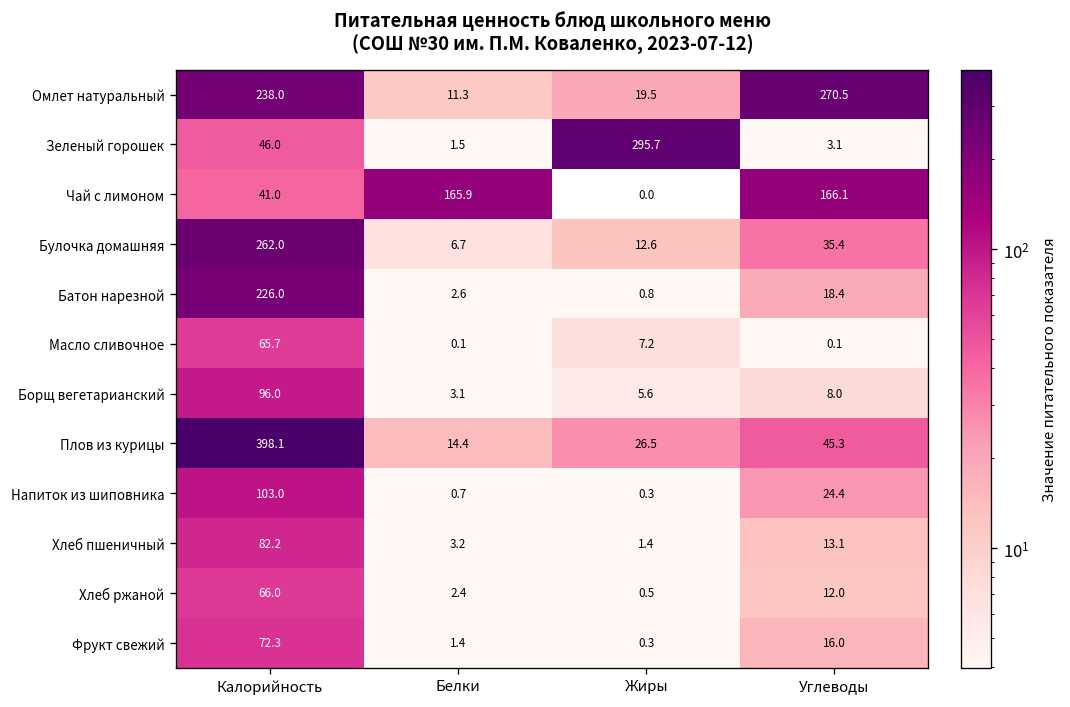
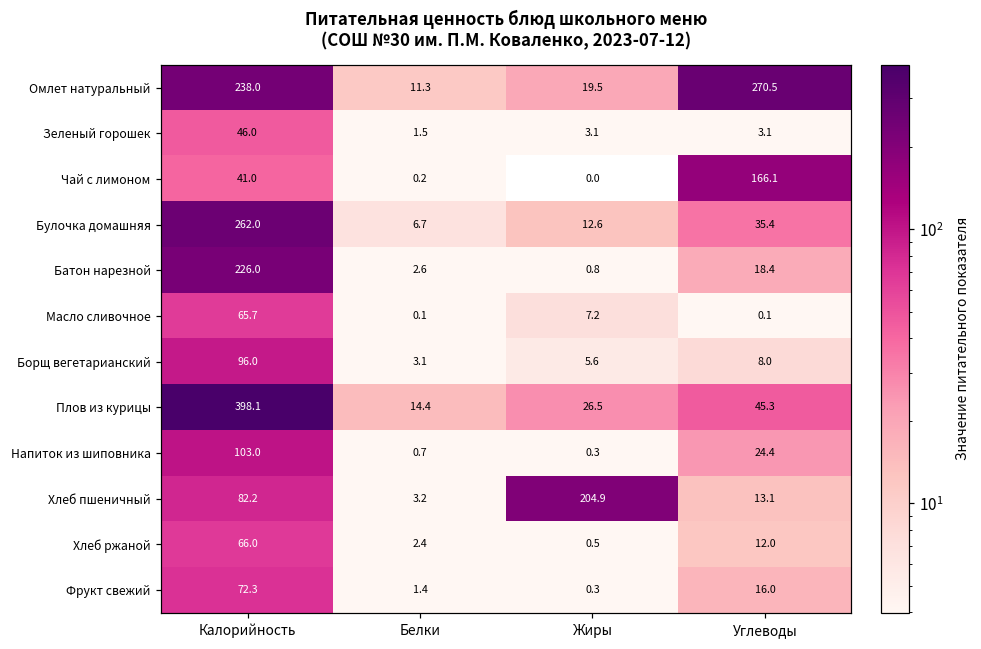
Зеленый горошек, Жиры: 295.7 -> 3.1
Чай с лимоном, Белки: 165.9 -> 0.2
Хлеб пшеничный, Жиры: 1.4 -> 204.9
